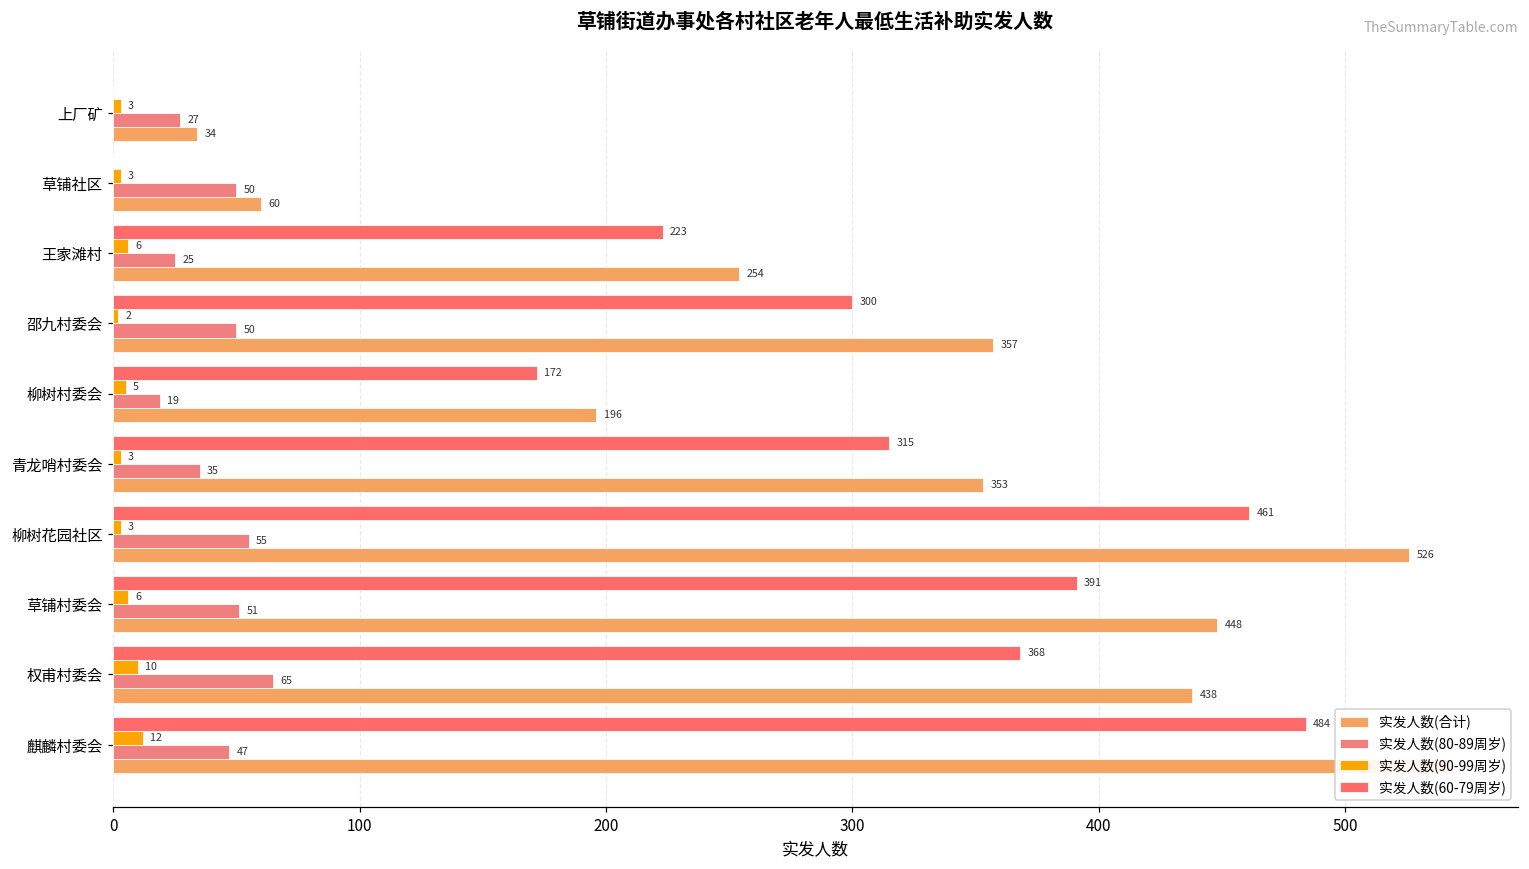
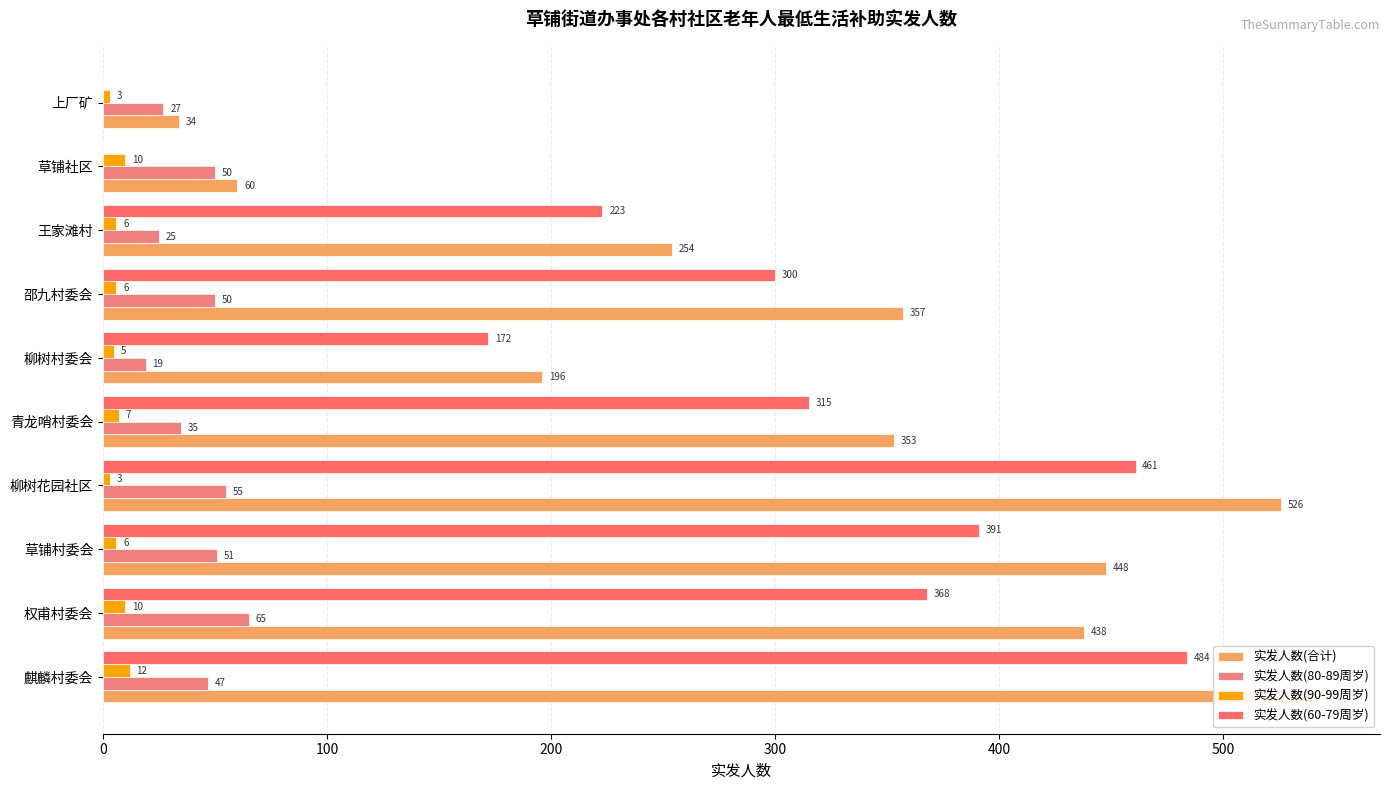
实发人数(90-99周岁), 草铺社区: 3 -> 10
实发人数(90-99周岁), 邵九村委会: 2 -> 6
实发人数(90-99周岁), 青龙哨村委会: 3 -> 7
